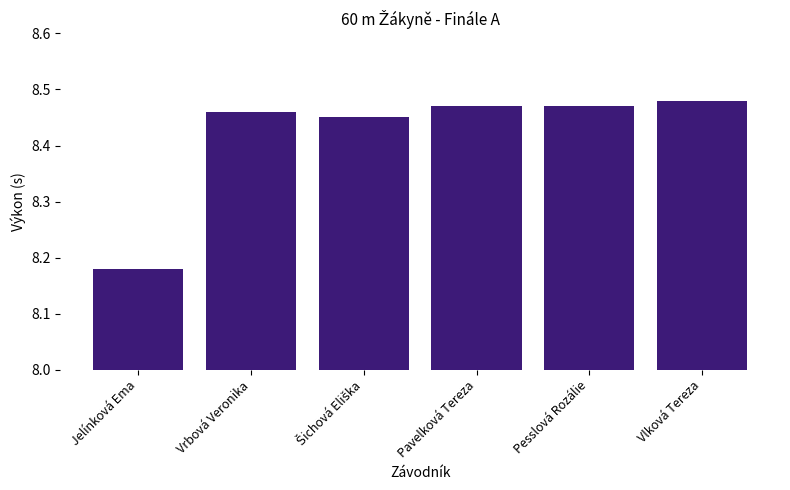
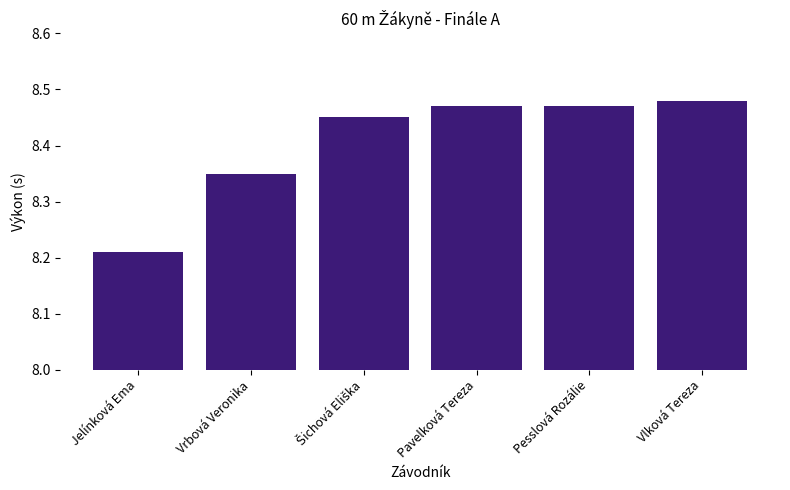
Jelínková Ema: 8.18 -> 8.21
Vrbová Veronika: 8.46 -> 8.35
